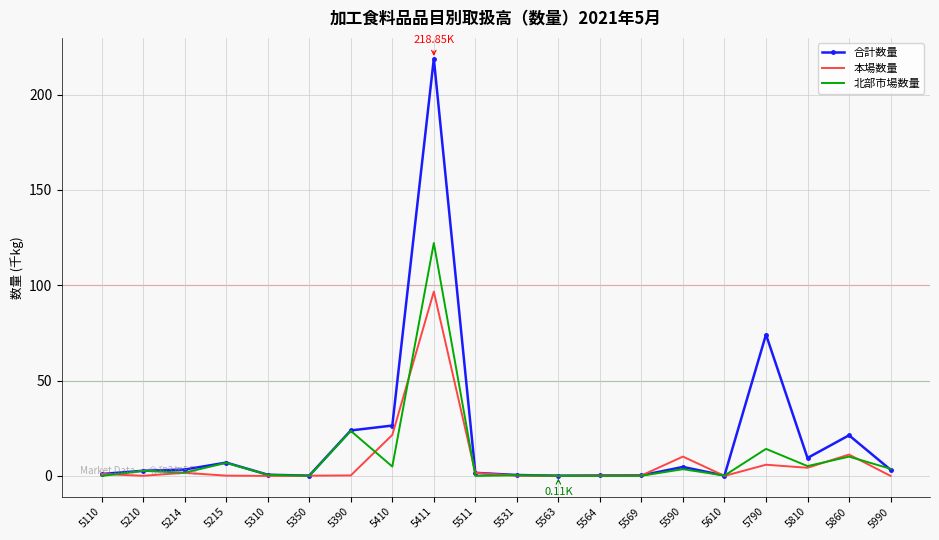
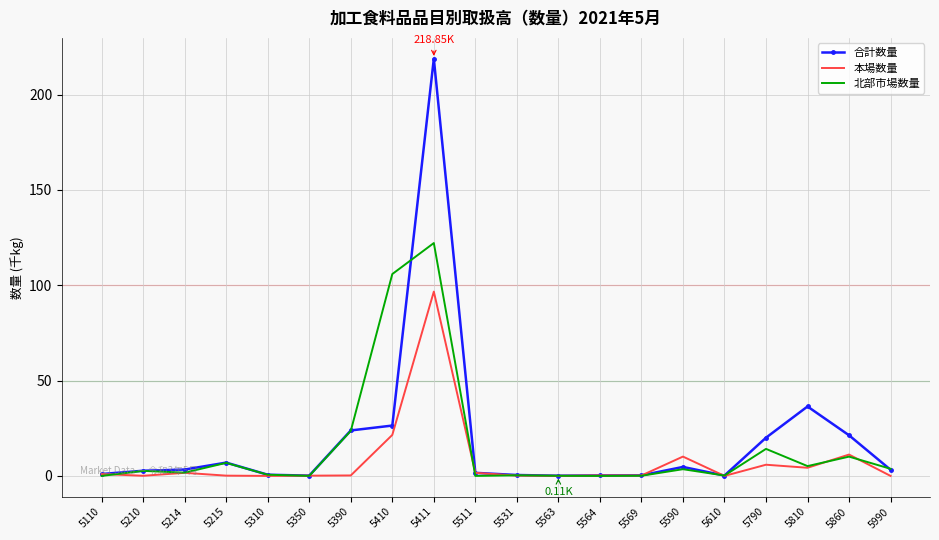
北部市場数量, 5410: 5 -> 106
合計数量, 5790: 74 -> 20
合計数量, 5810: 9 -> 36
